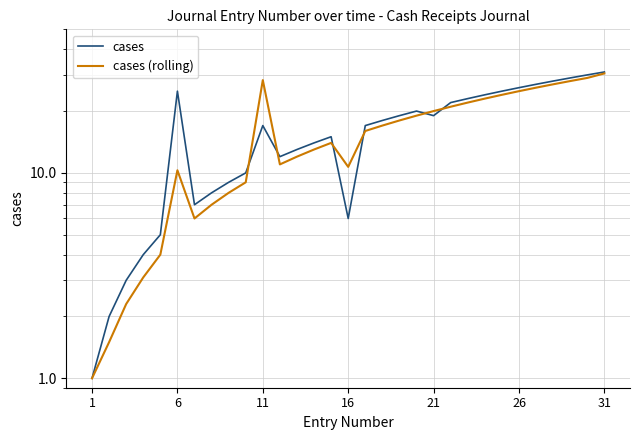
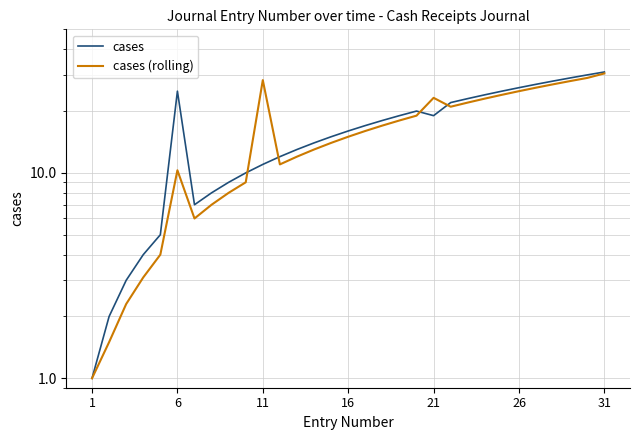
cases, 11: 17 -> 11
cases, 16: 6 -> 16
cases (rolling), 16: 11 -> 15
cases (rolling), 21: 20 -> 23
